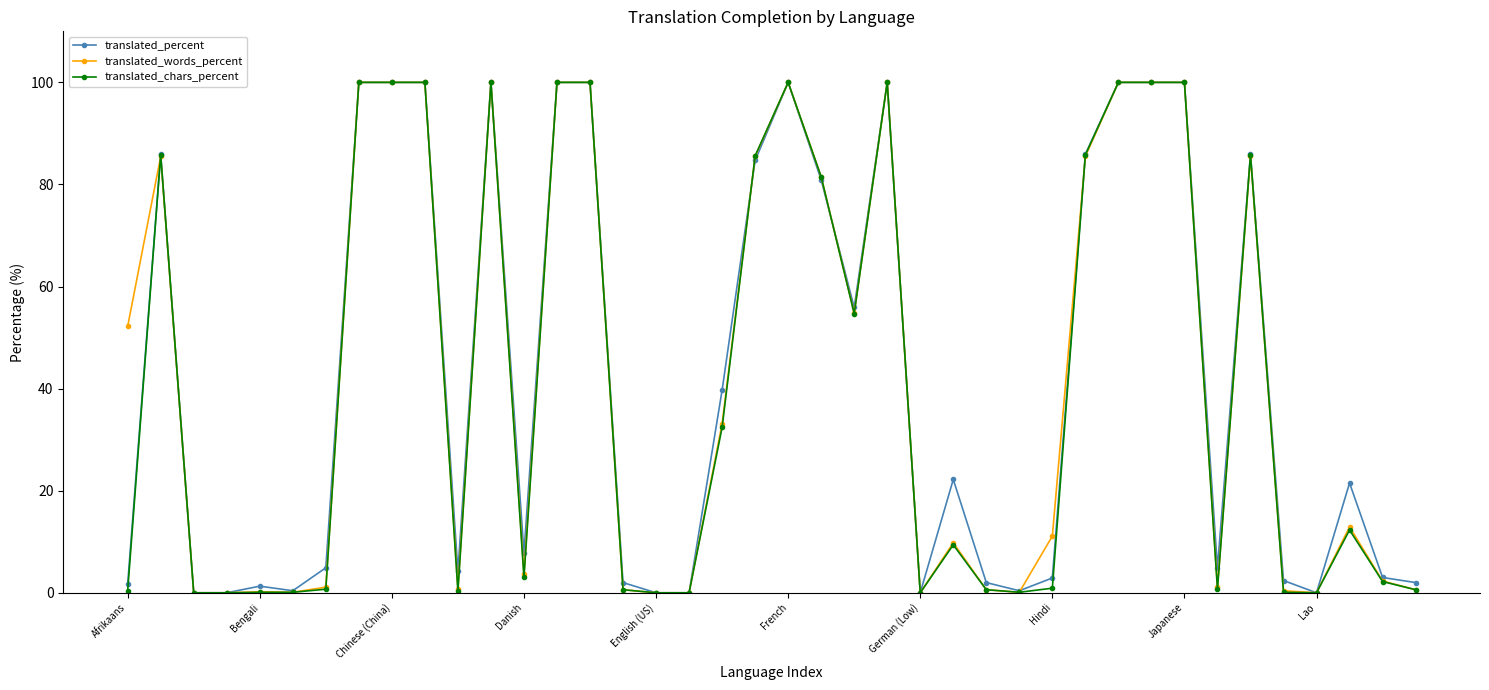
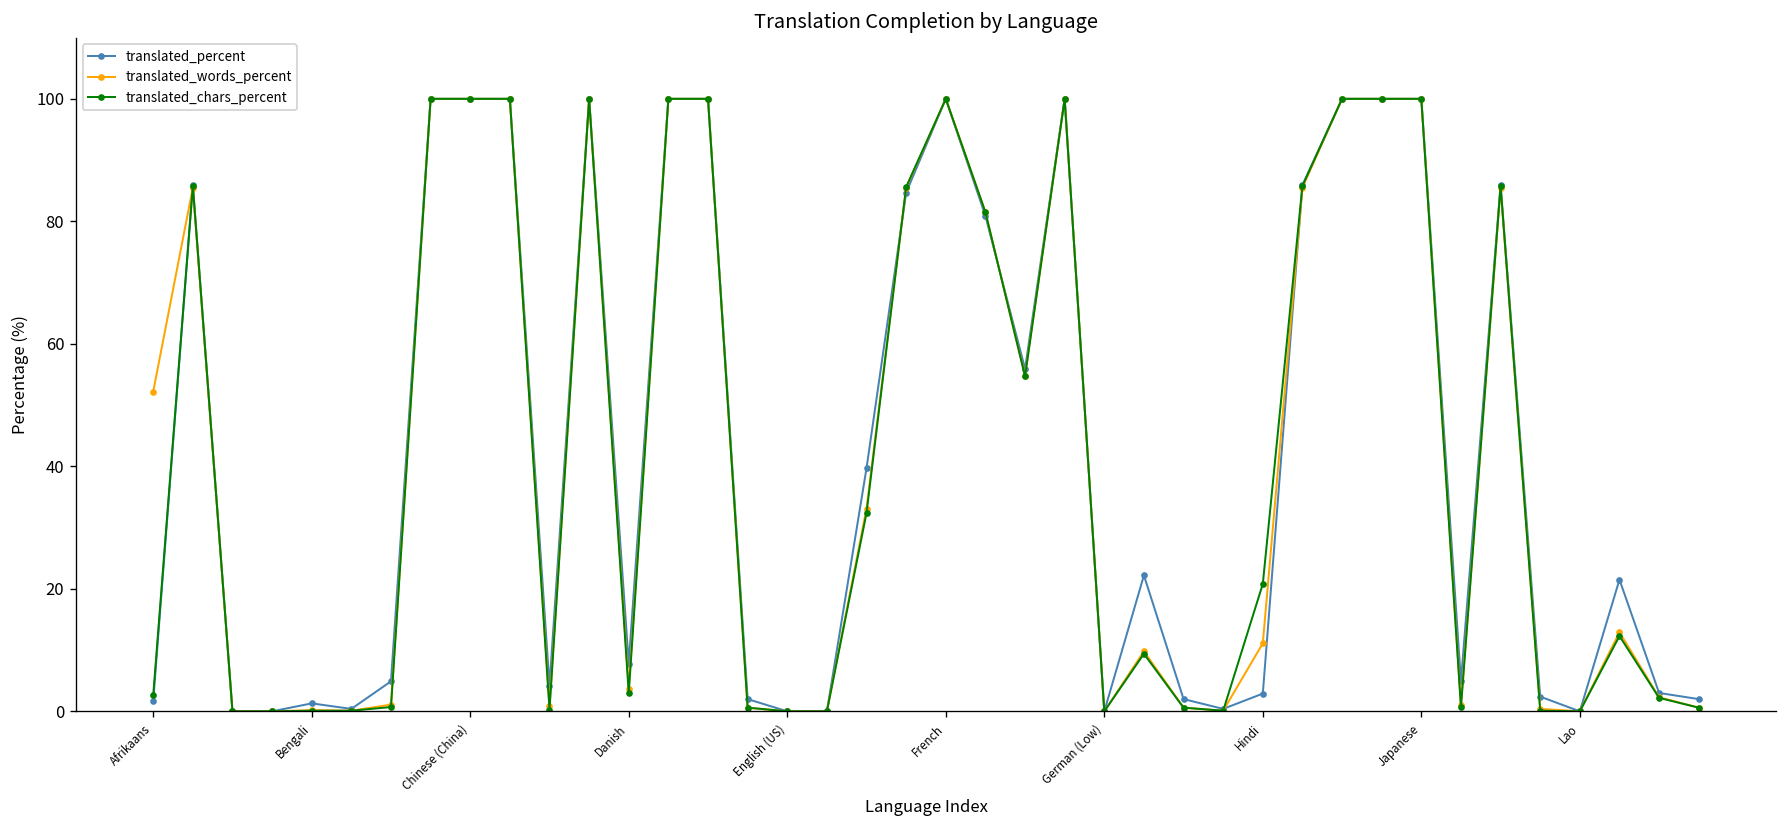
translated_chars_percent, Afrikaans: 0 -> 3
translated_chars_percent, Hindi: 1 -> 21
